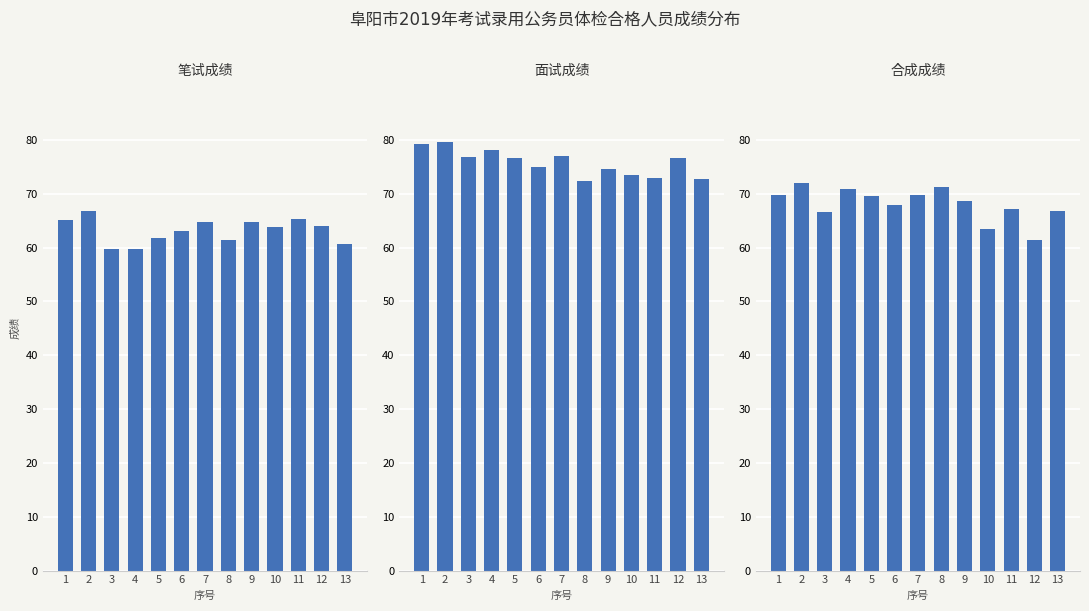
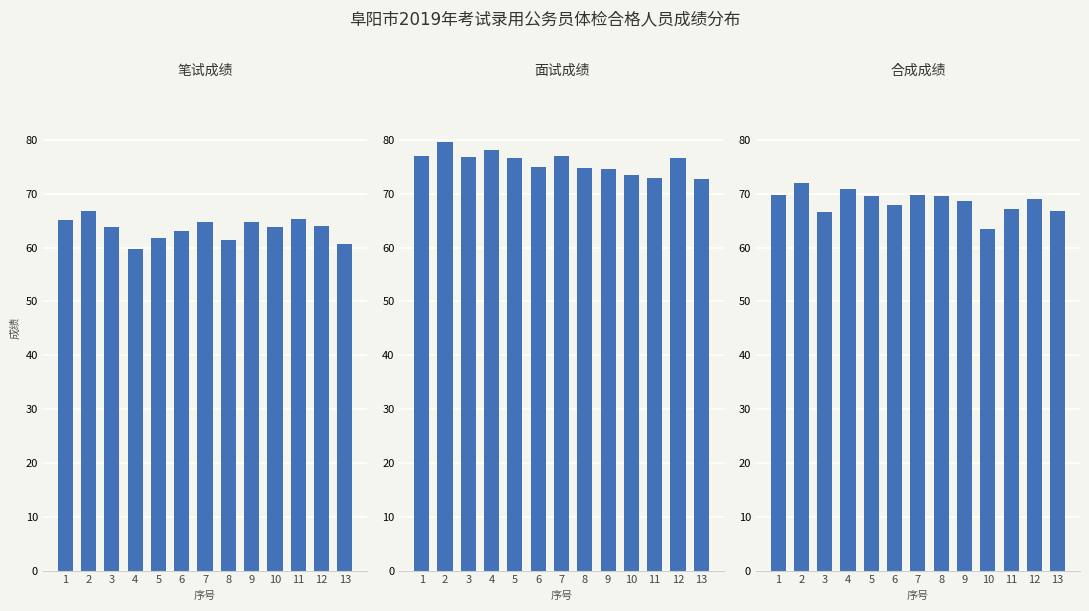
笔试成绩, 3: 60 -> 64
面试成绩, 1: 79 -> 77
面试成绩, 8: 72 -> 75
合成成绩, 8: 71 -> 70
合成成绩, 12: 61 -> 69
